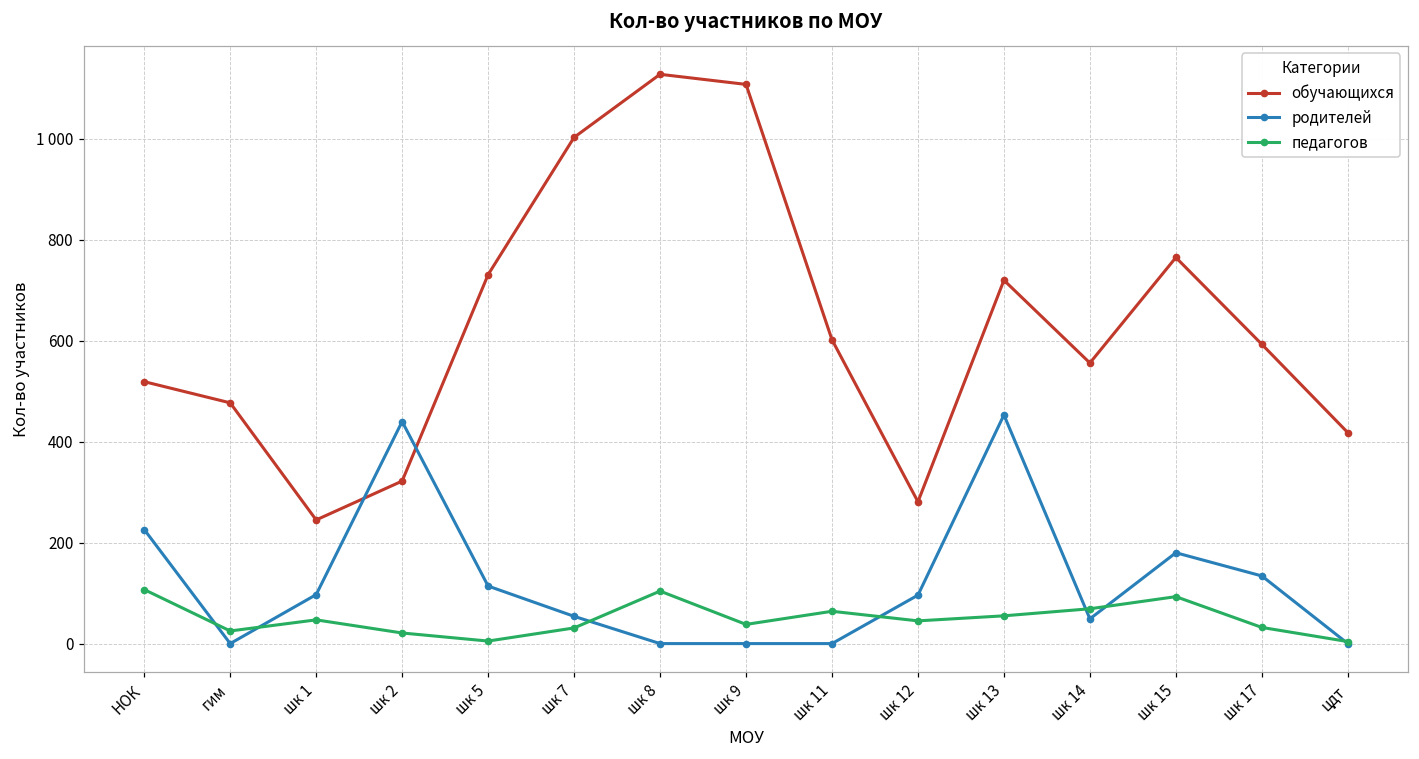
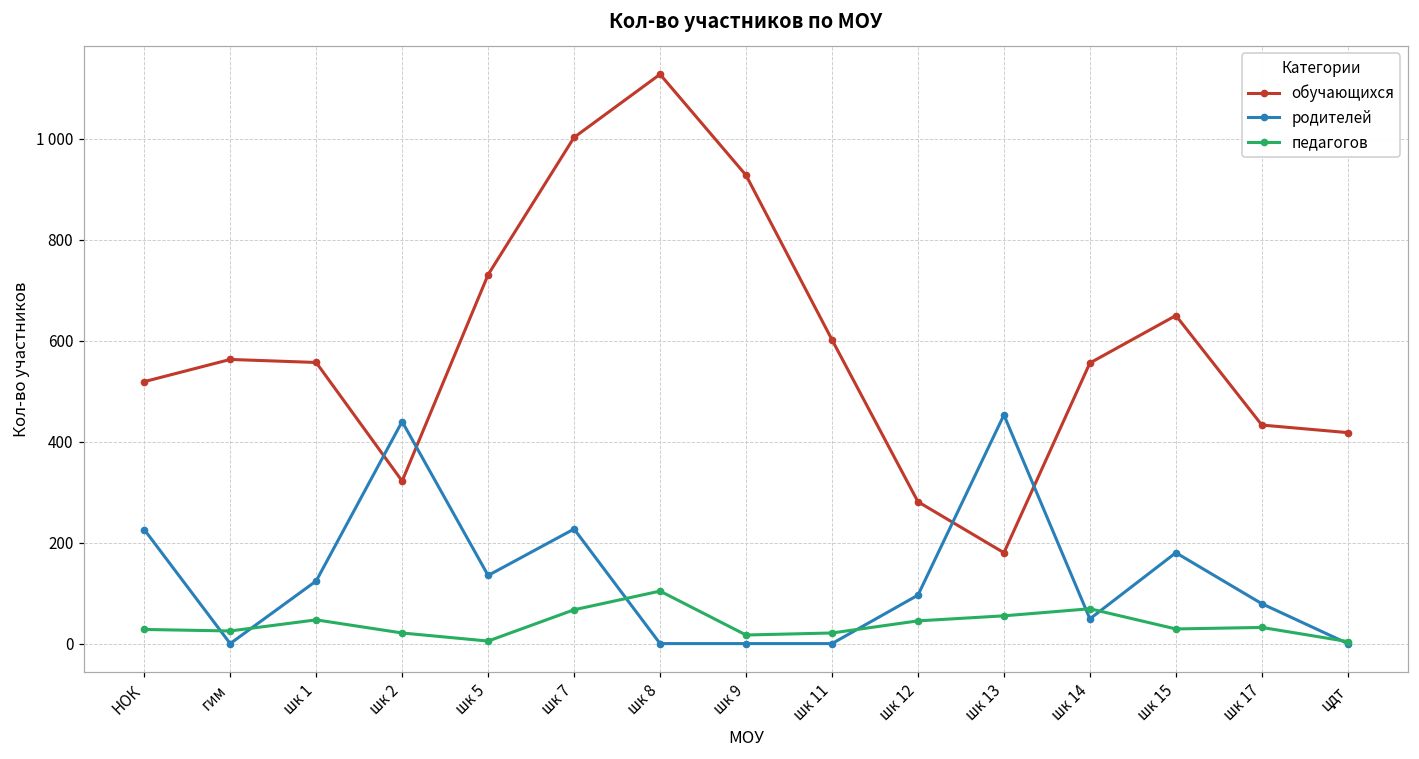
педагогов, НОК: 110 -> 30
обучающихся, гим: 480 -> 560
обучающихся, шк 1: 250 -> 560
родителей, шк 1: 100 -> 120
родителей, шк 5: 110 -> 140
родителей, шк 7: 50 -> 230
педагогов, шк 7: 30 -> 70
обучающихся, шк 9: 1110 -> 930
педагогов, шк 9: 40 -> 20
педагогов, шк 11: 60 -> 20
обучающихся, шк 13: 720 -> 180
обучающихся, шк 15: 770 -> 650
педагогов, шк 15: 90 -> 30
обучающихся, шк 17: 590 -> 430
родителей, шк 17: 130 -> 80
